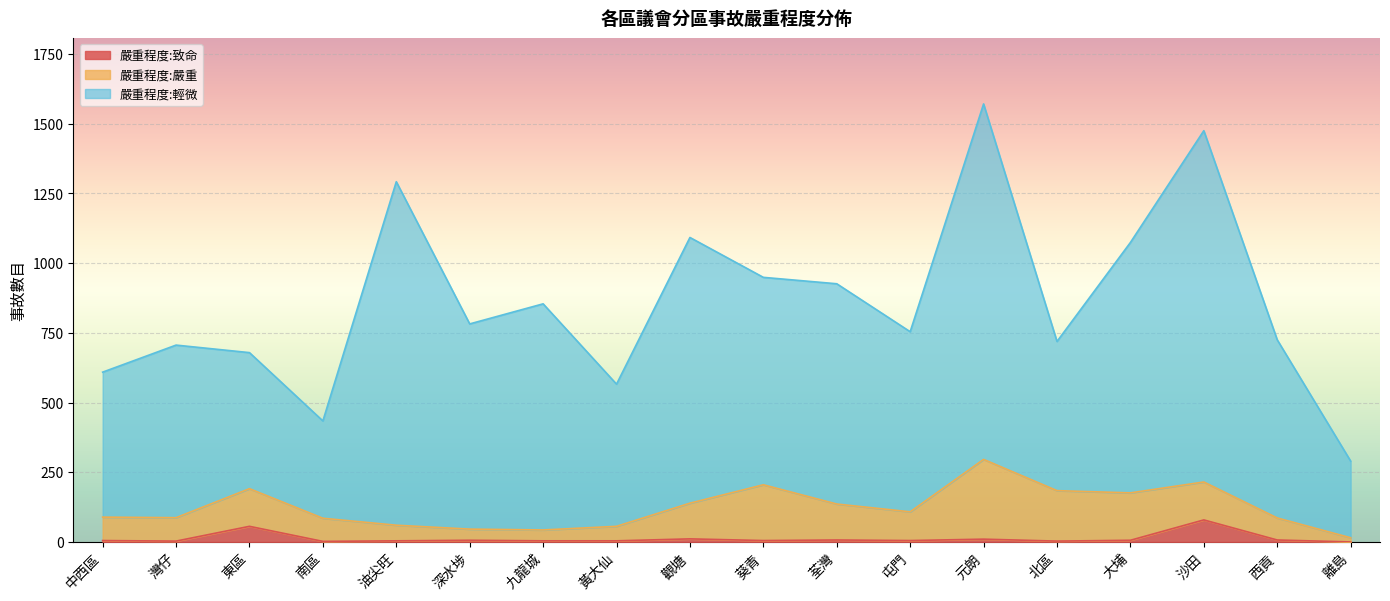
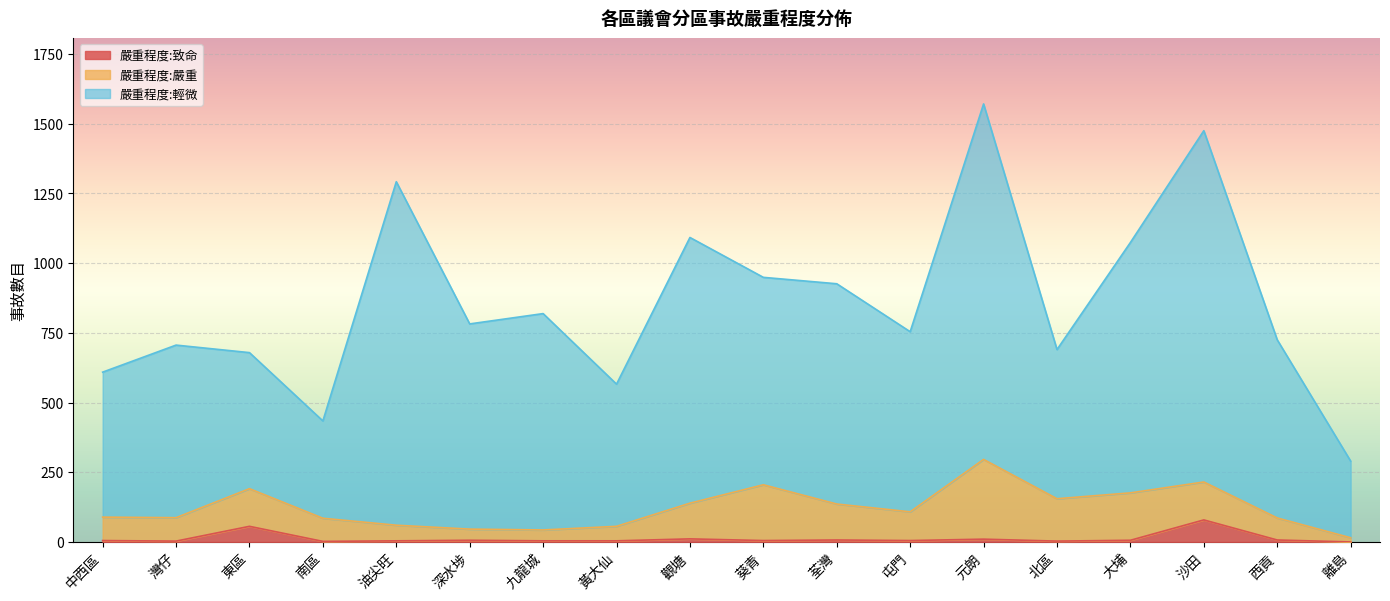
嚴重程度:輕微, 九龍城: 810 -> 780
嚴重程度:嚴重, 北區: 180 -> 150
